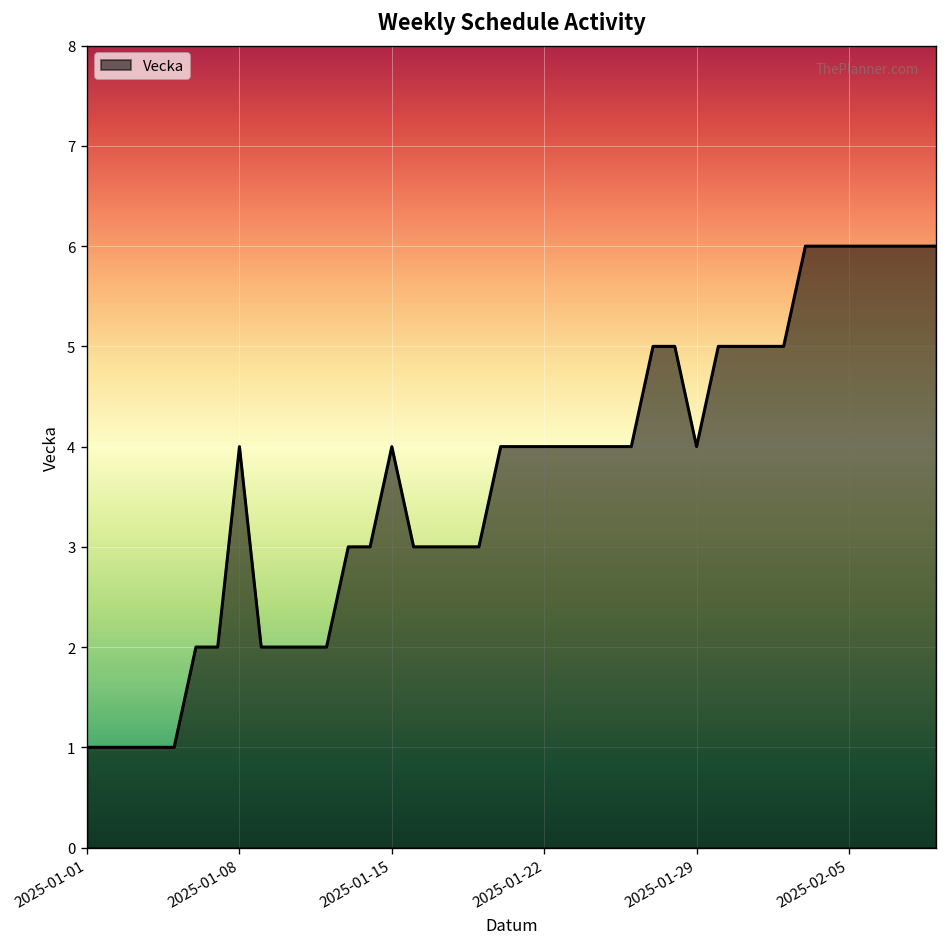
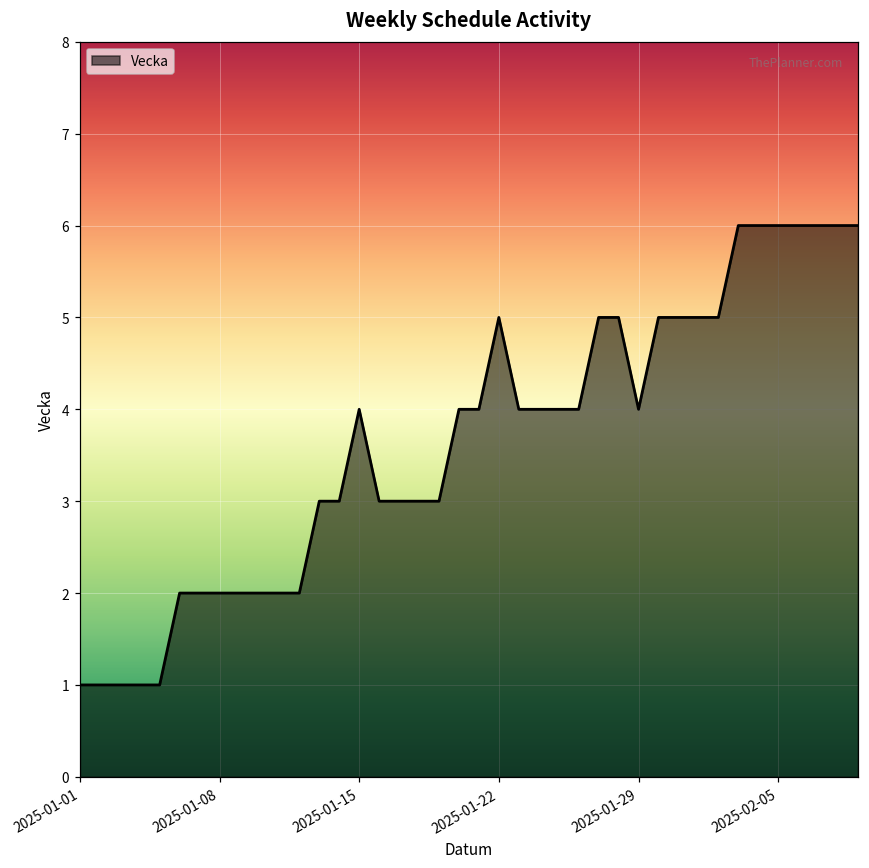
2025-01-08: 4 -> 2
2025-01-22: 4 -> 5
